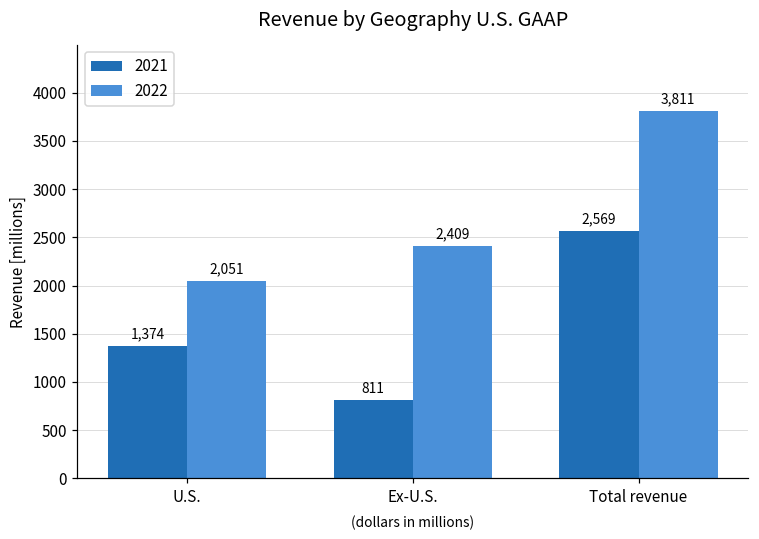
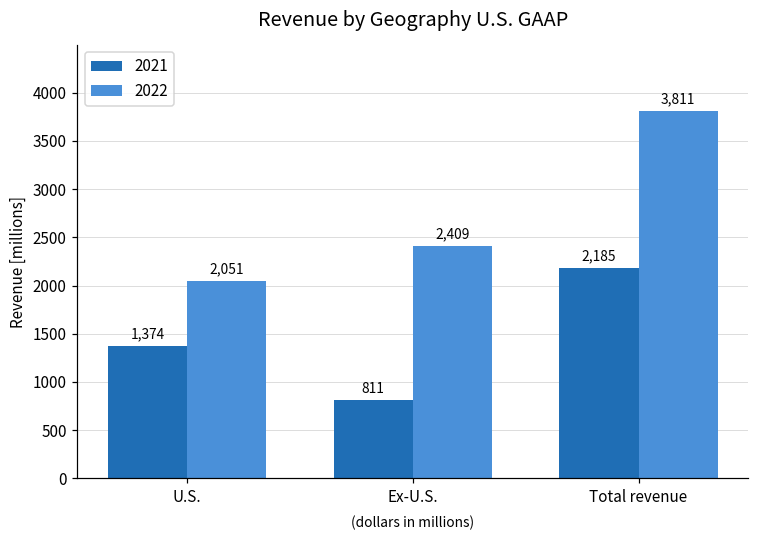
2021, Total revenue: 2,569 -> 2,185
